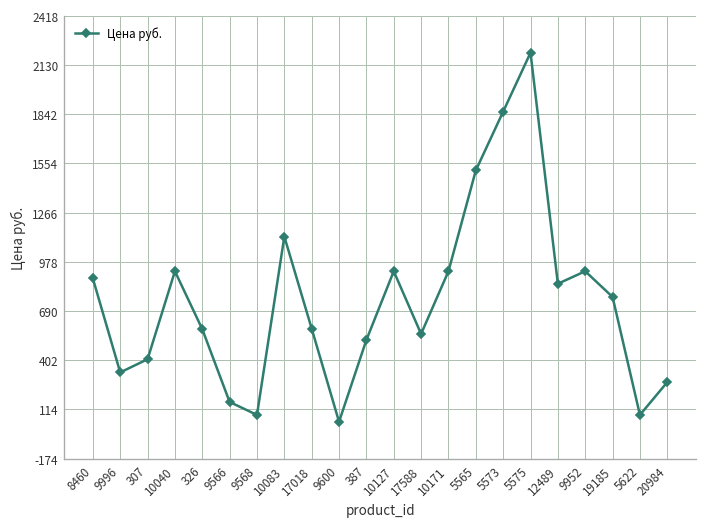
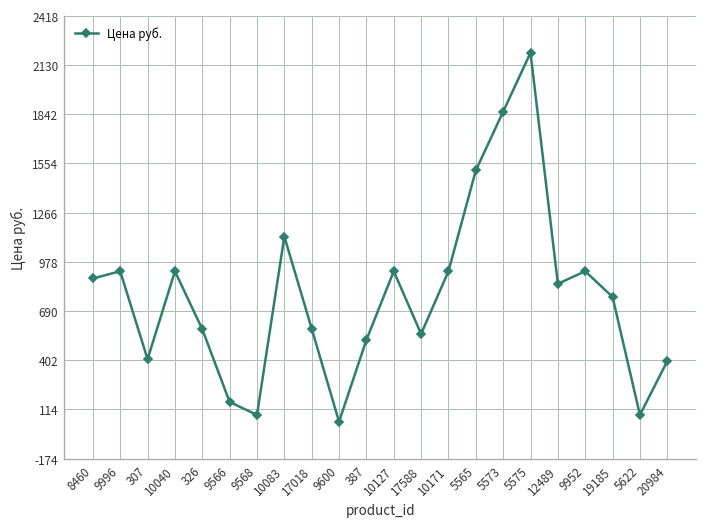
9996: 330 -> 920
20984: 270 -> 400
